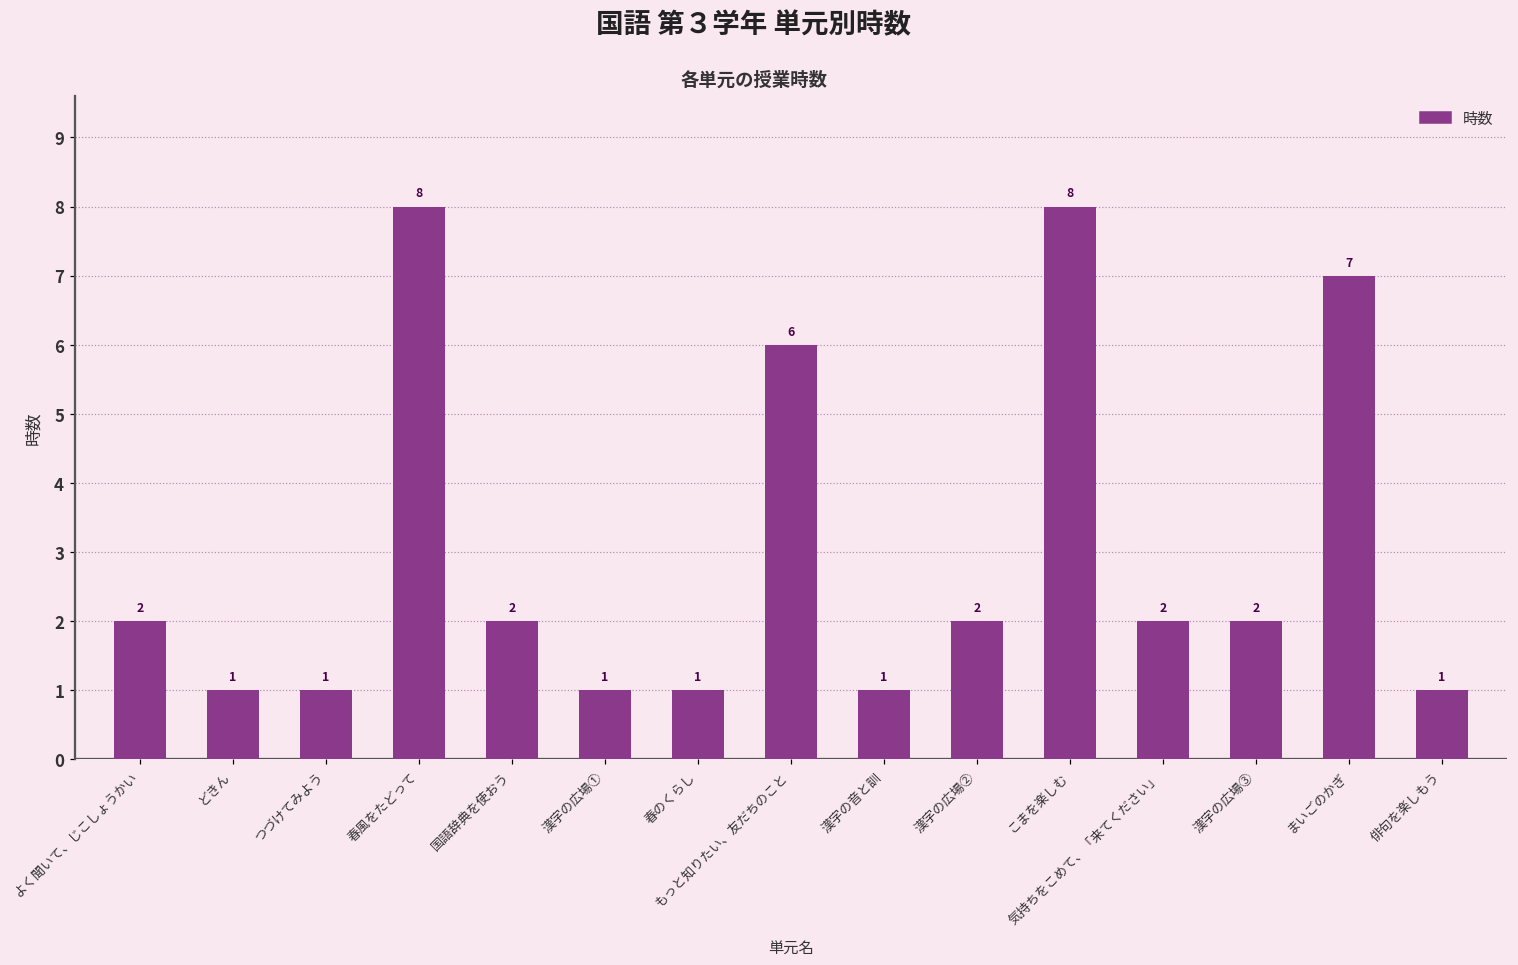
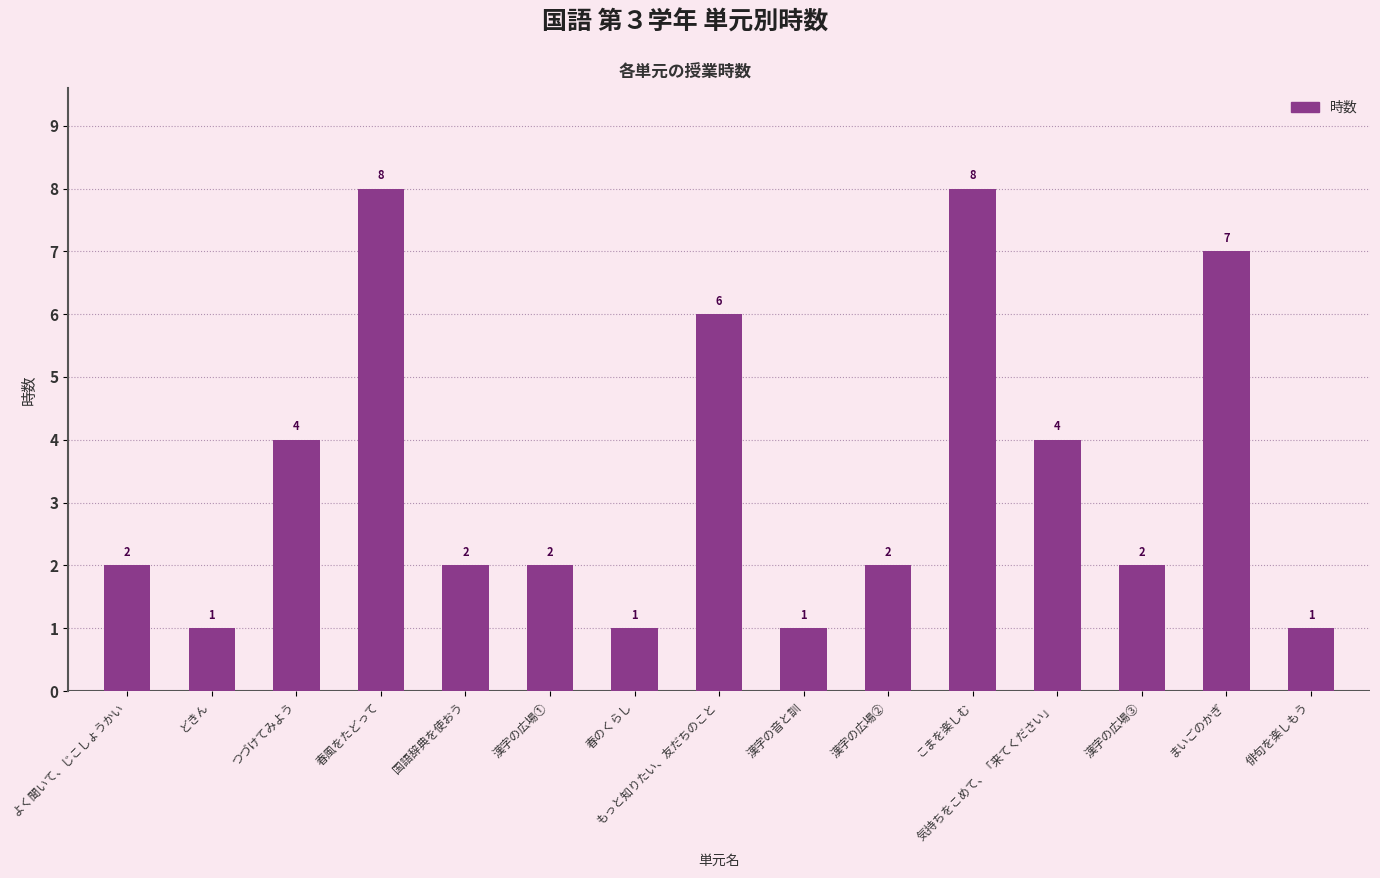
つづけてみよう: 1 -> 4
漢字の広場①: 1 -> 2
気持ちをこめて、「来てください」: 2 -> 4
